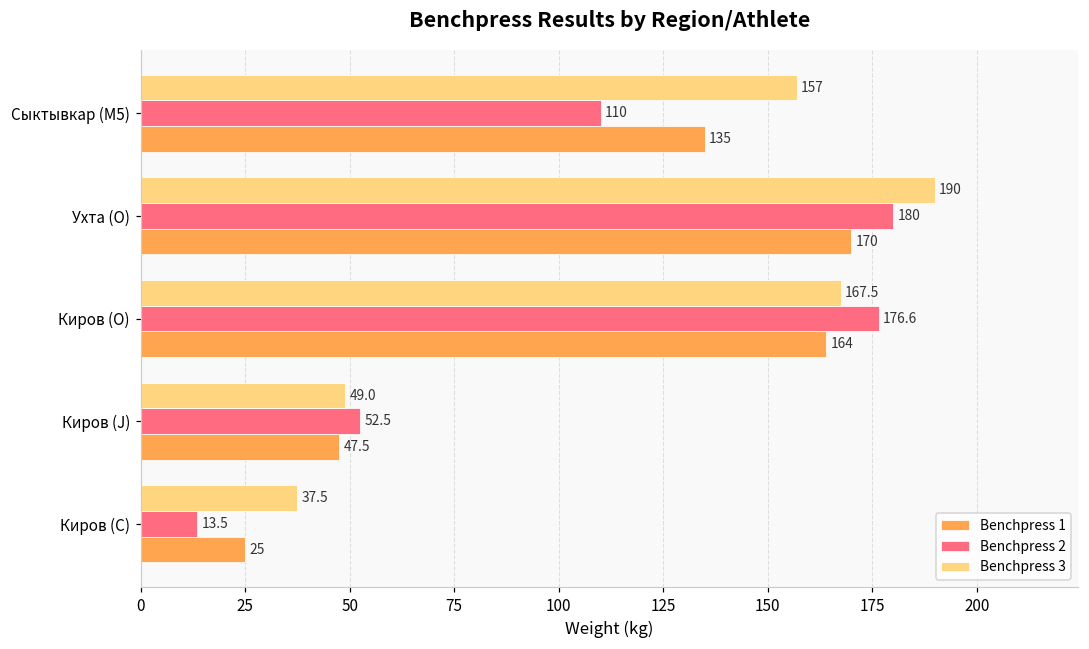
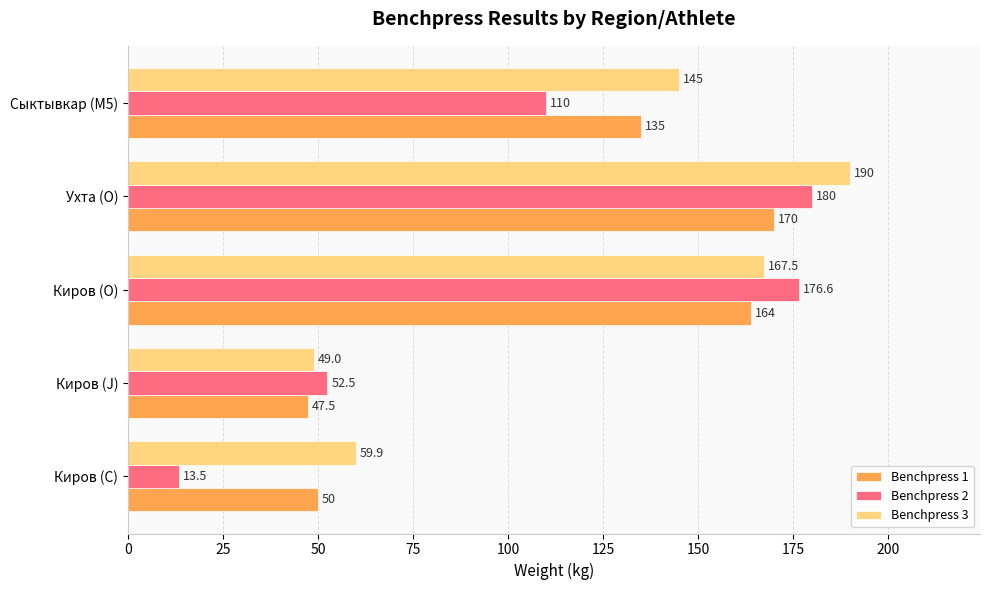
Benchpress 3, Сыктывкар (M5): 157 -> 145
Benchpress 3, Киров (C): 37.5 -> 59.9
Benchpress 1, Киров (C): 25 -> 50
